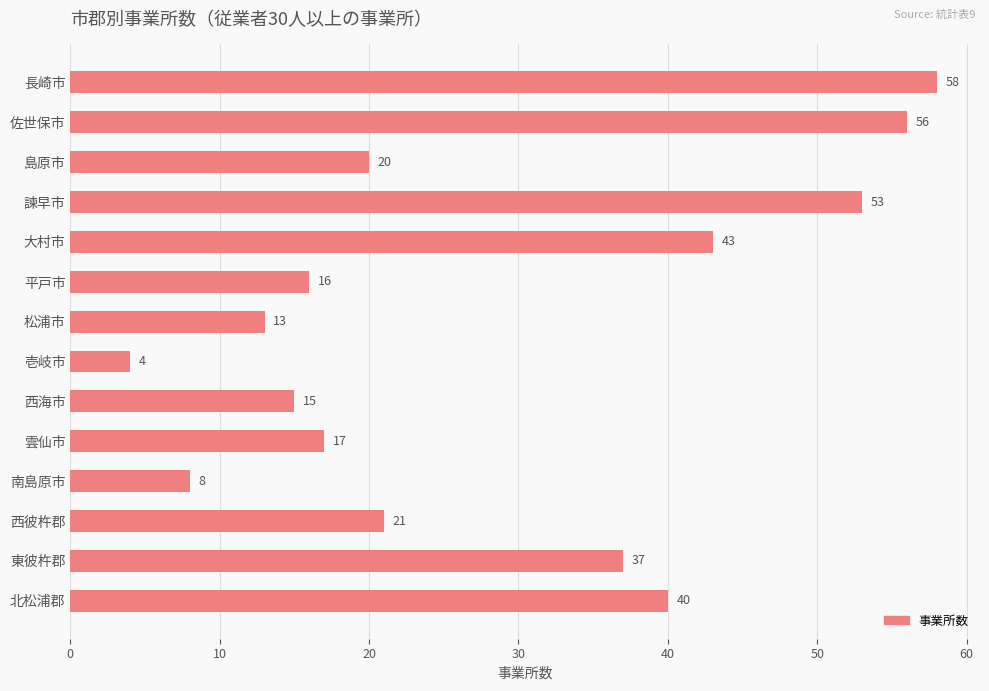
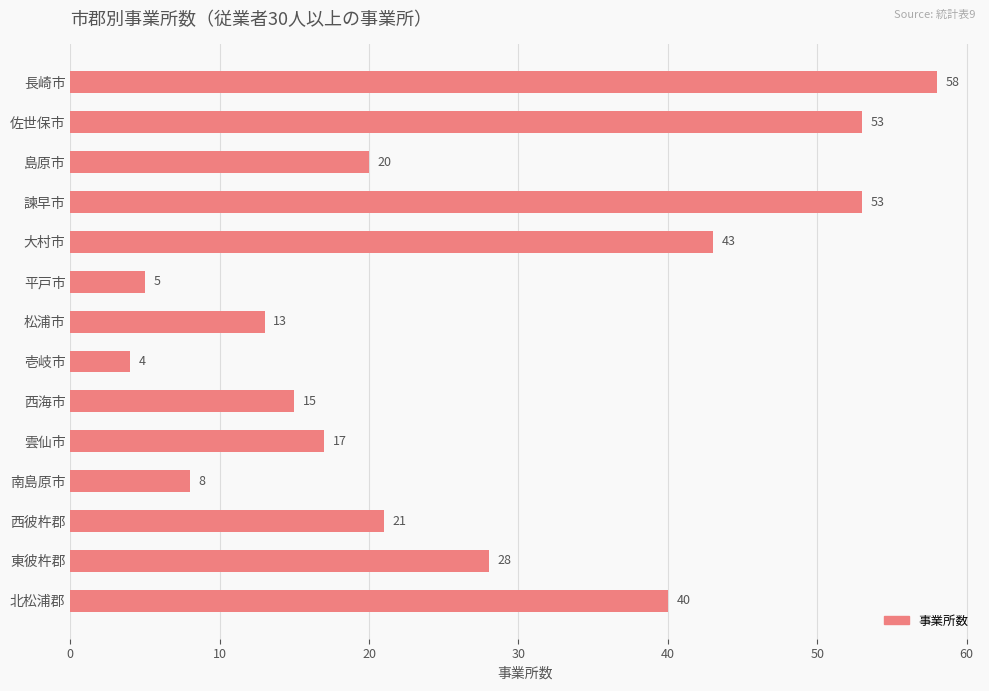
佐世保市: 56 -> 53
平戸市: 16 -> 5
東彼杵郡: 37 -> 28
